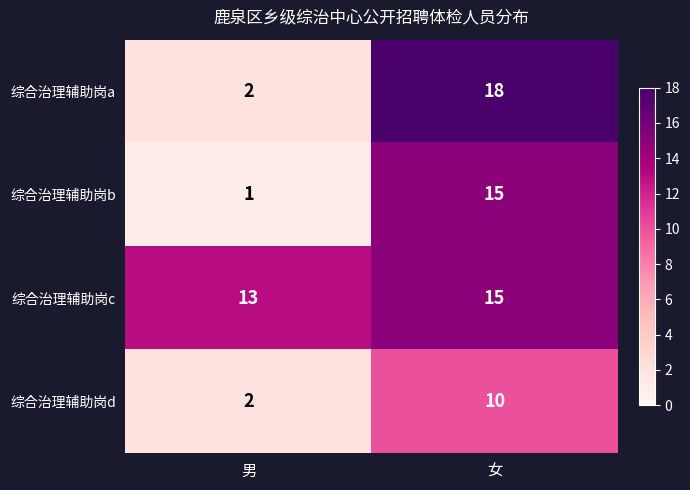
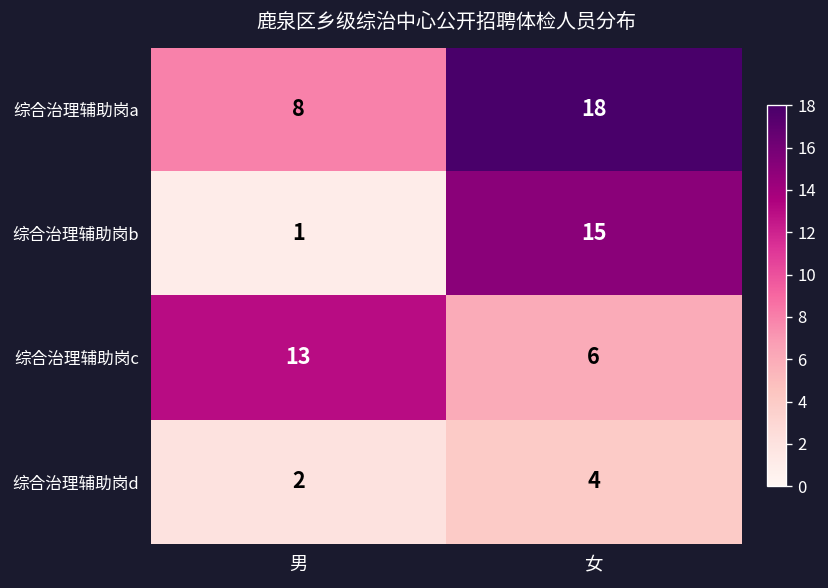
综合治理辅助岗a, 男: 2 -> 8
综合治理辅助岗c, 女: 15 -> 6
综合治理辅助岗d, 女: 10 -> 4
